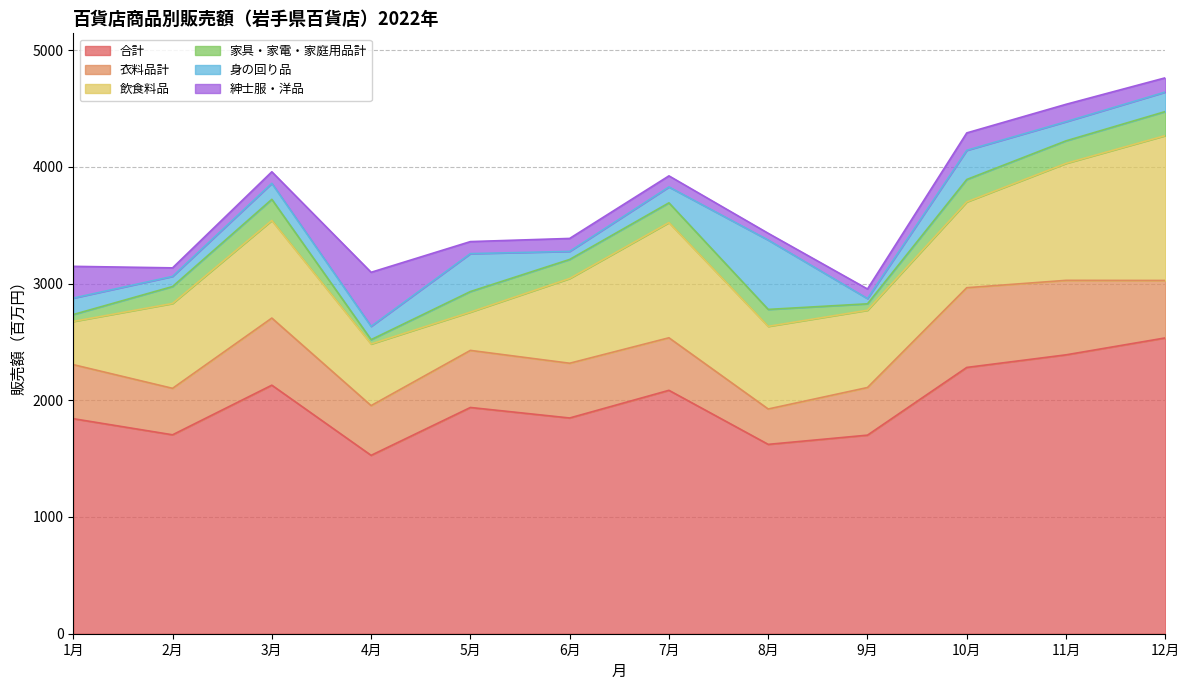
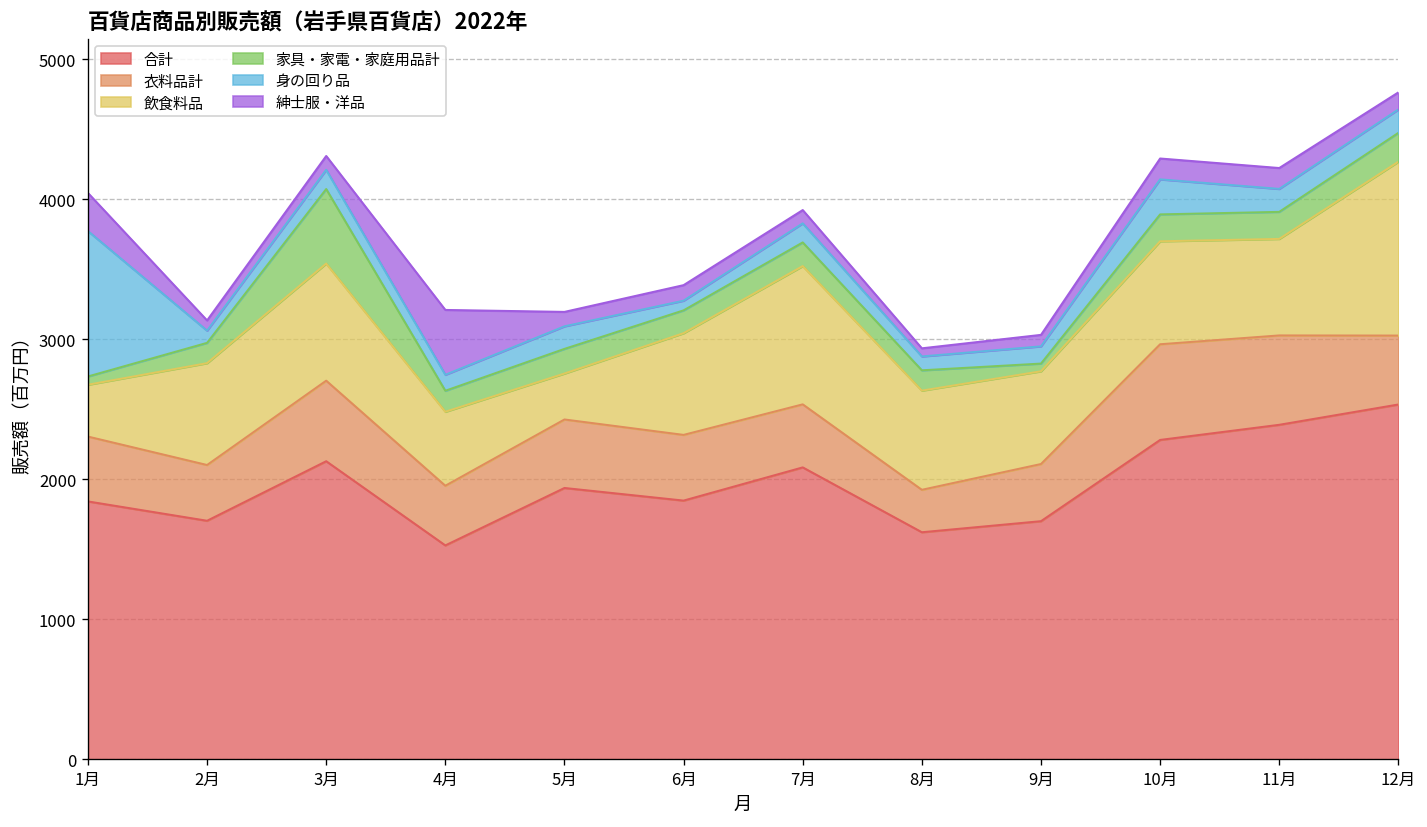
身の回り品, 1月: 140 -> 1040
家具・家電・家庭用品計, 3月: 180 -> 530
家具・家電・家庭用品計, 4月: 40 -> 150
身の回り品, 5月: 330 -> 160
身の回り品, 8月: 590 -> 100
身の回り品, 9月: 50 -> 120
飲食料品, 11月: 1000 -> 690
